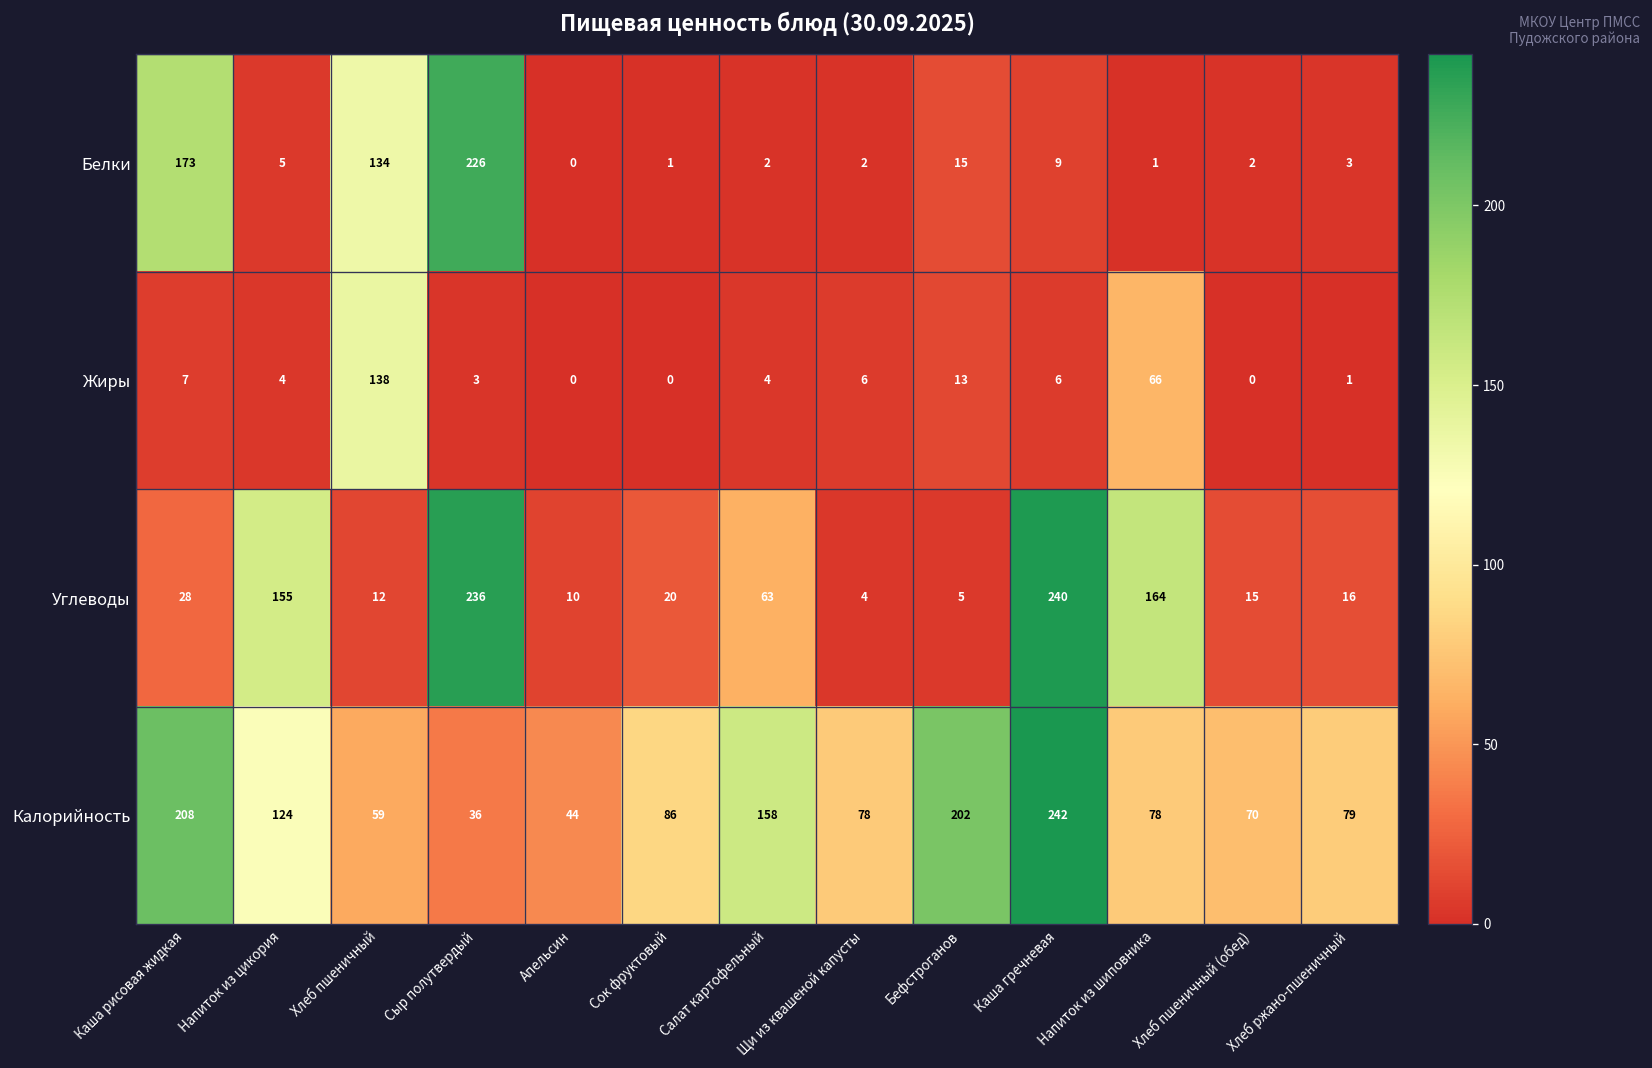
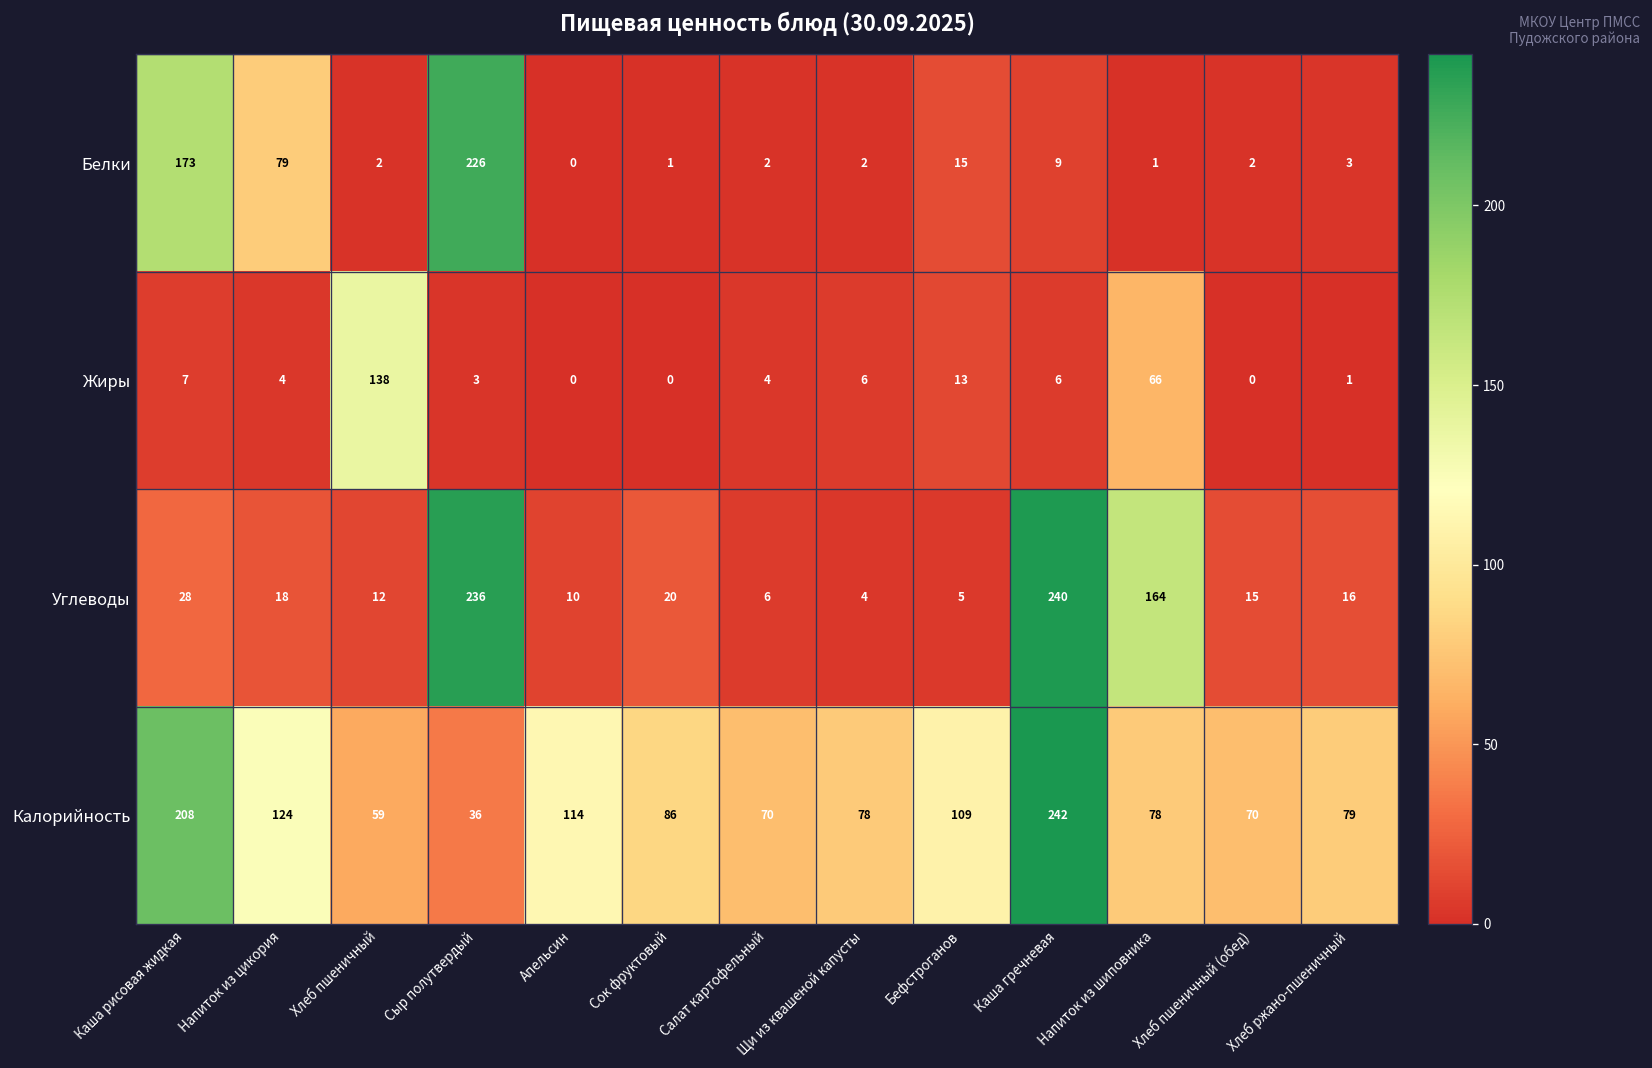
Белки, Напиток из цикория: 5 -> 79
Белки, Хлеб пшеничный: 134 -> 2
Углеводы, Напиток из цикория: 155 -> 18
Углеводы, Салат картофельный: 63 -> 6
Калорийность, Апельсин: 44 -> 114
Калорийность, Салат картофельный: 158 -> 70
Калорийность, Бефстроганов: 202 -> 109
